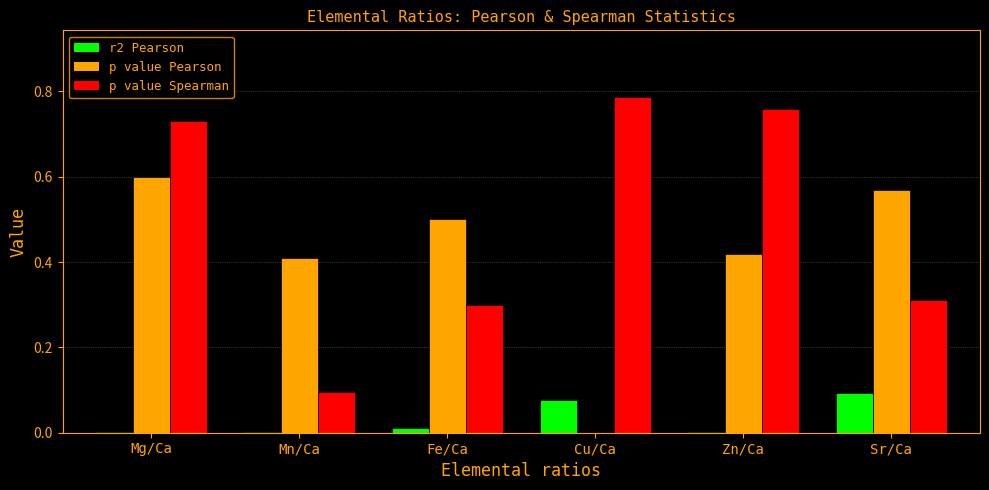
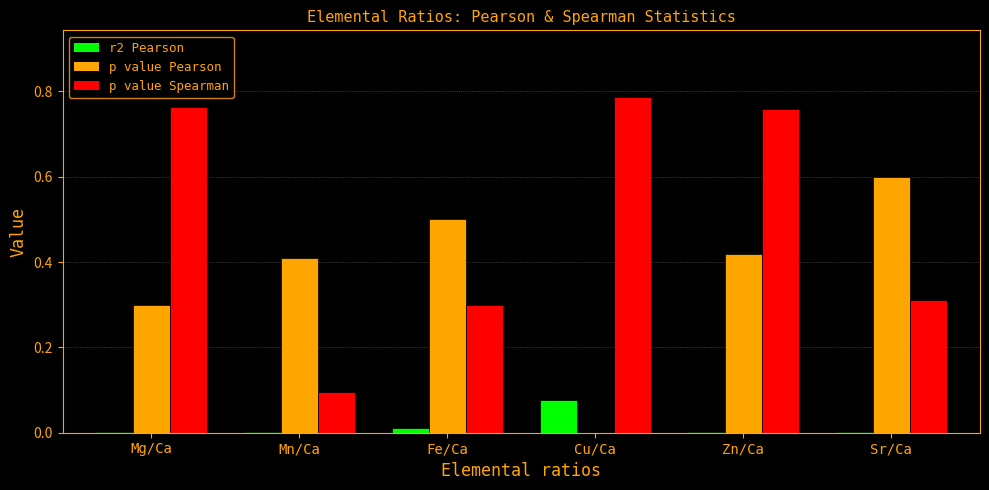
p value Pearson, Mg/Ca: 0.6 -> 0.3
p value Spearman, Mg/Ca: 0.73 -> 0.76
r2 Pearson, Sr/Ca: 0.09 -> 0.00
p value Pearson, Sr/Ca: 0.57 -> 0.60
